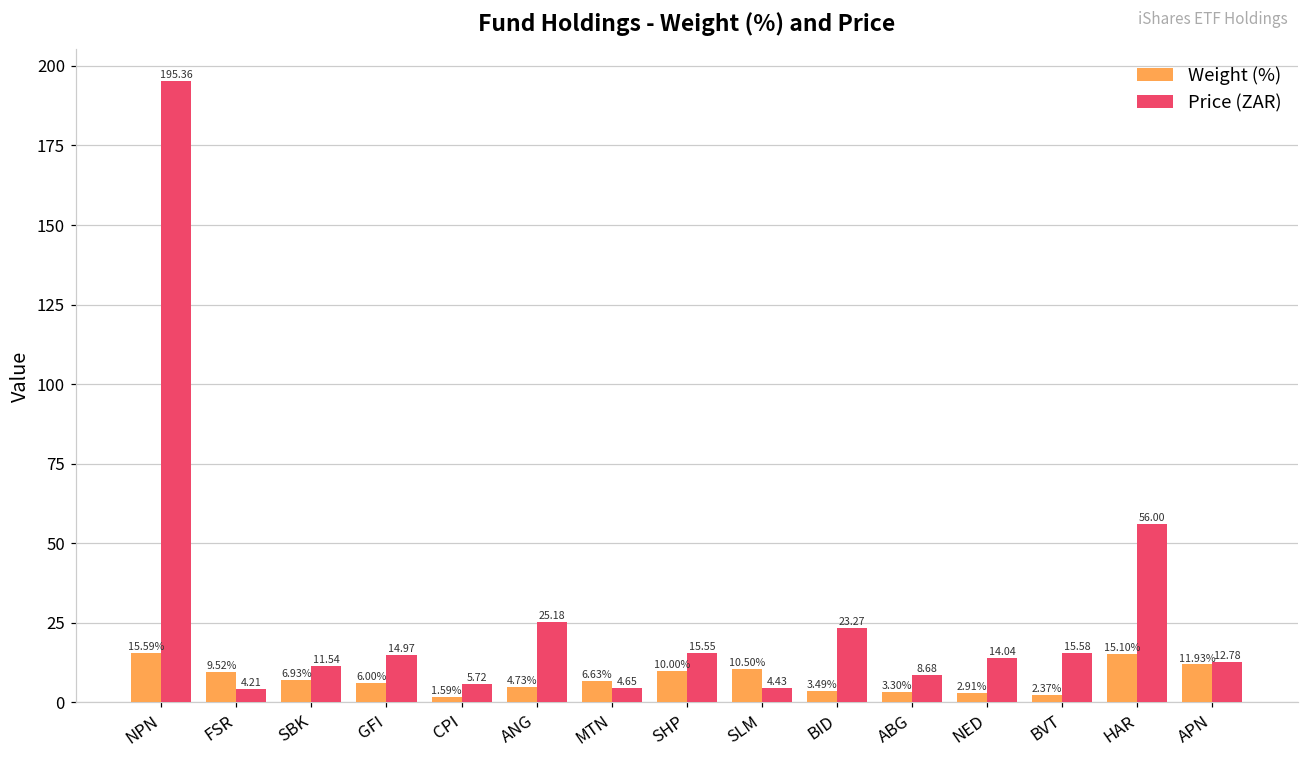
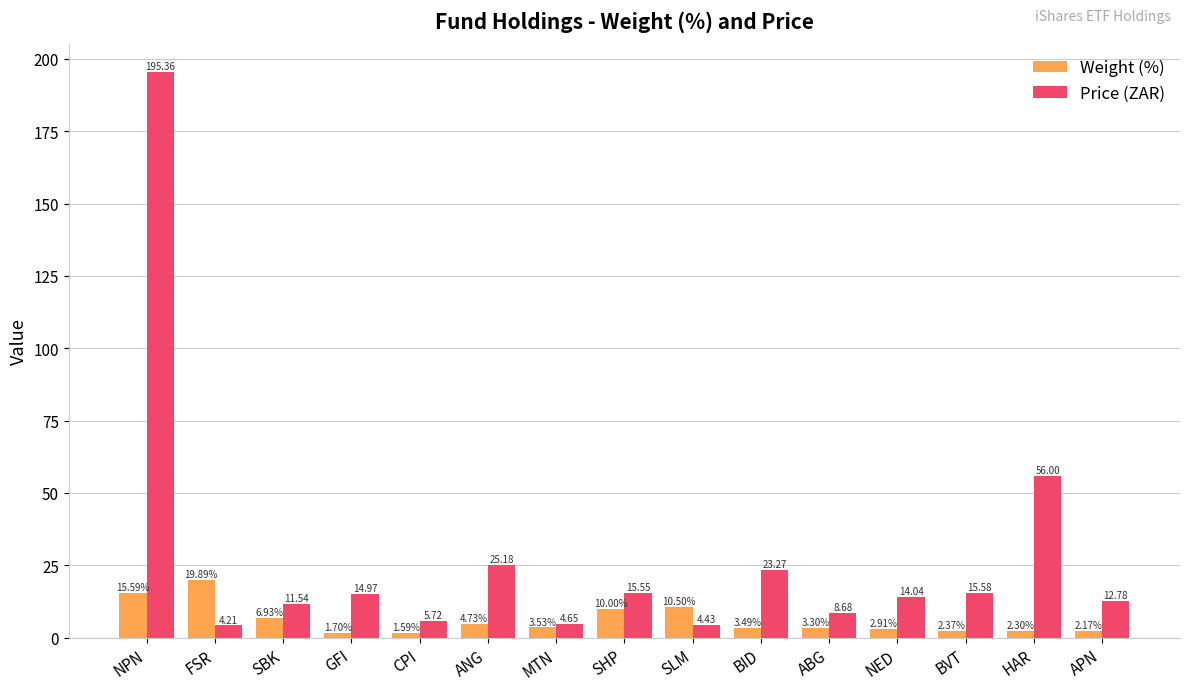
Weight (%), FSR: 9.52% -> 19.89%
Weight (%), GFI: 6.00% -> 1.70%
Weight (%), MTN: 6.63% -> 3.53%
Weight (%), HAR: 15.10% -> 2.30%
Weight (%), APN: 11.93% -> 2.17%
